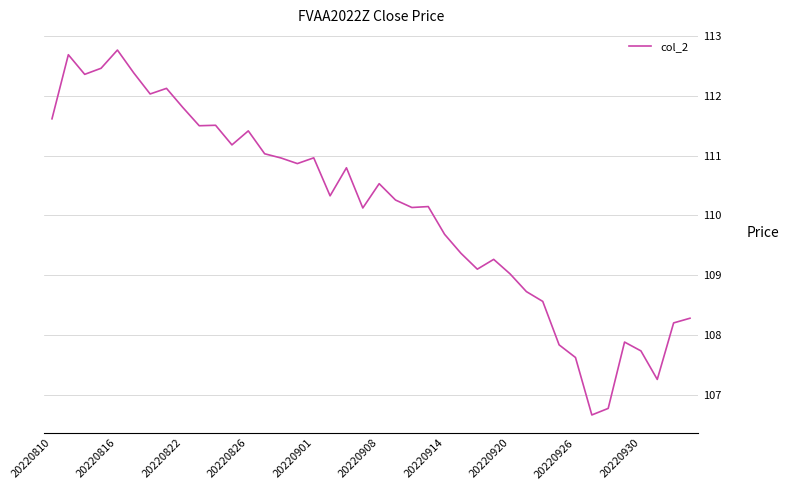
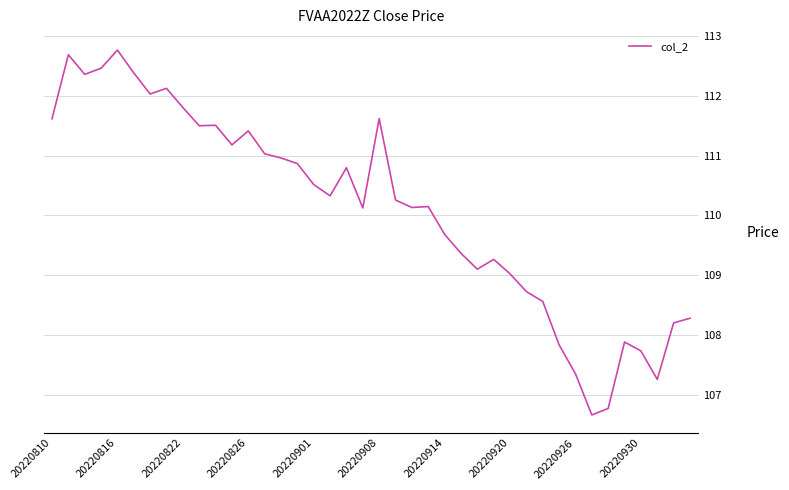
20220901: 111.0 -> 110.5
20220908: 110.5 -> 111.6
20220926: 107.6 -> 107.4
